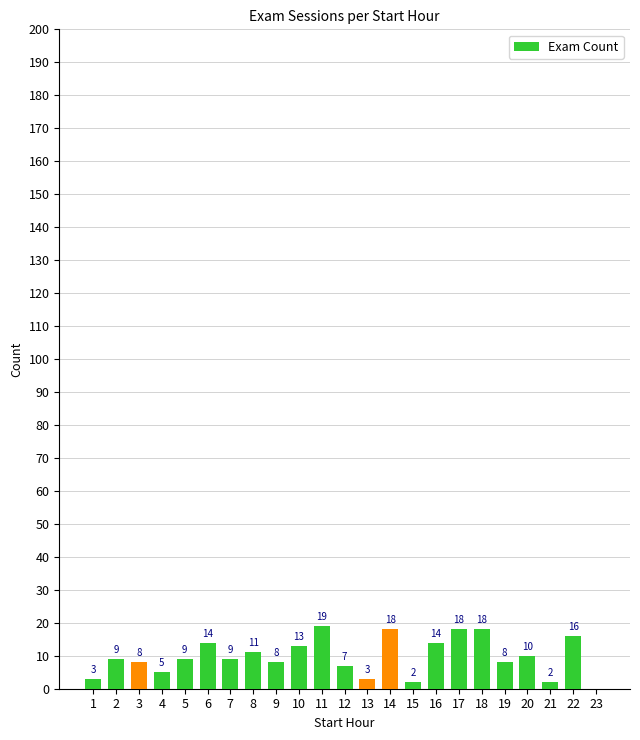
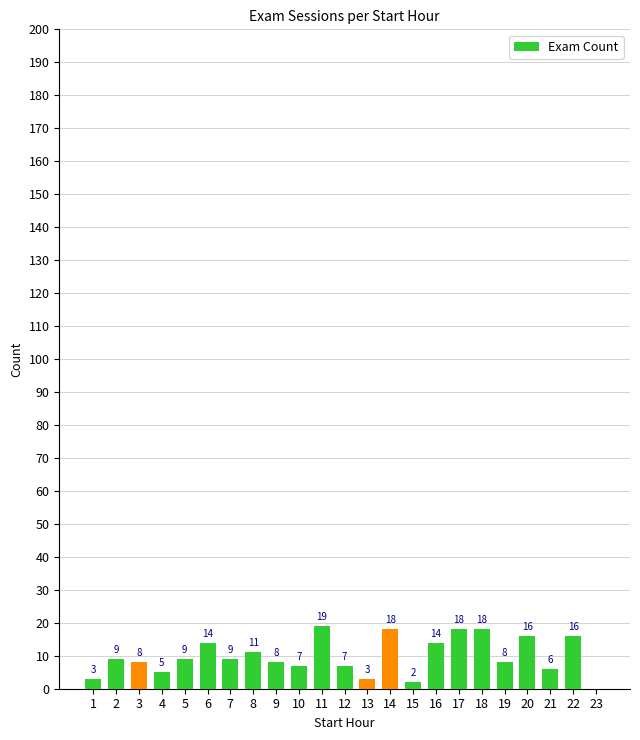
10: 13 -> 7
20: 10 -> 16
21: 2 -> 6
